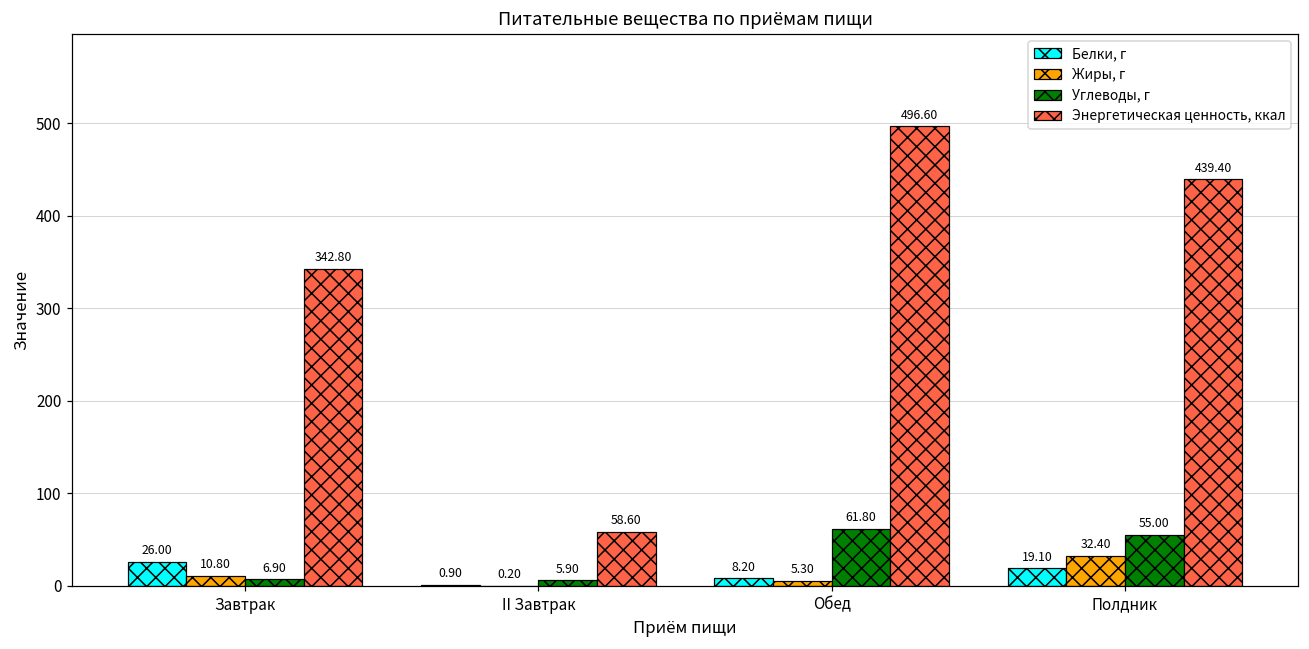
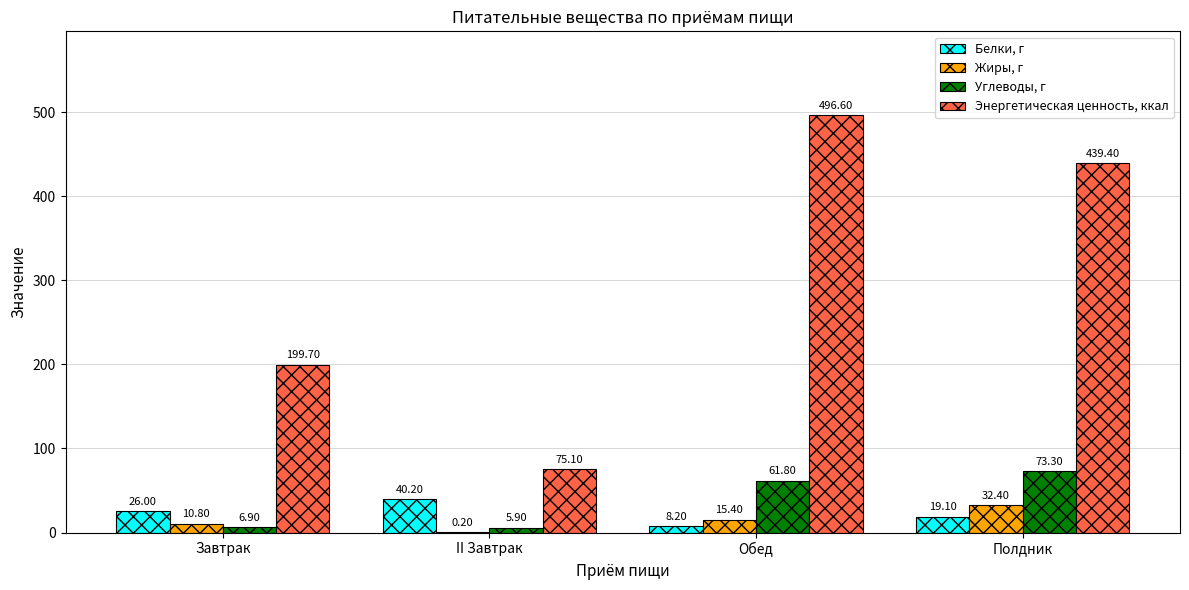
Энергетическая ценность, ккал, Завтрак: 342.80 -> 199.70
Белки, г, II Завтрак: 0.90 -> 40.20
Энергетическая ценность, ккал, II Завтрак: 58.60 -> 75.10
Жиры, г, Обед: 5.30 -> 15.40
Углеводы, г, Полдник: 55.00 -> 73.30
